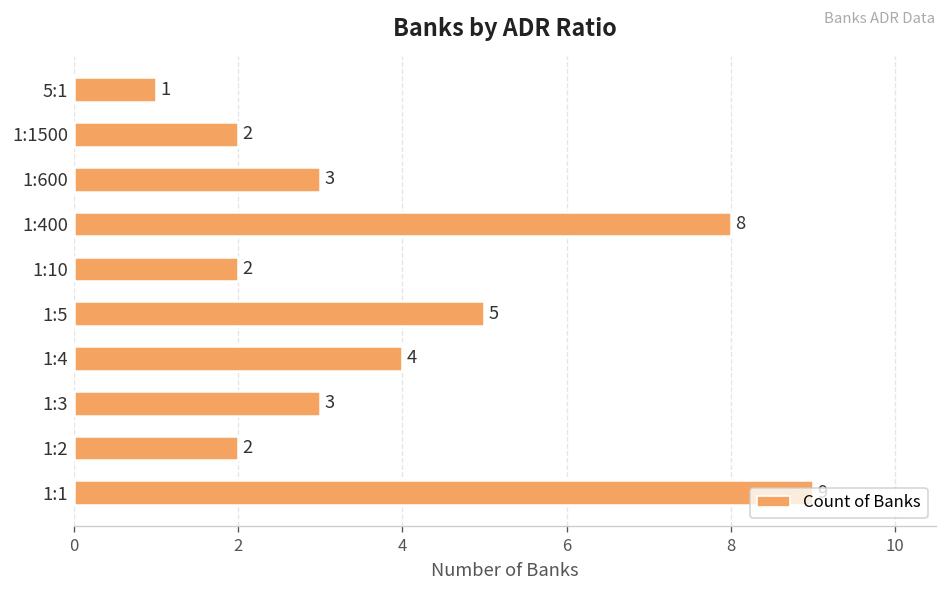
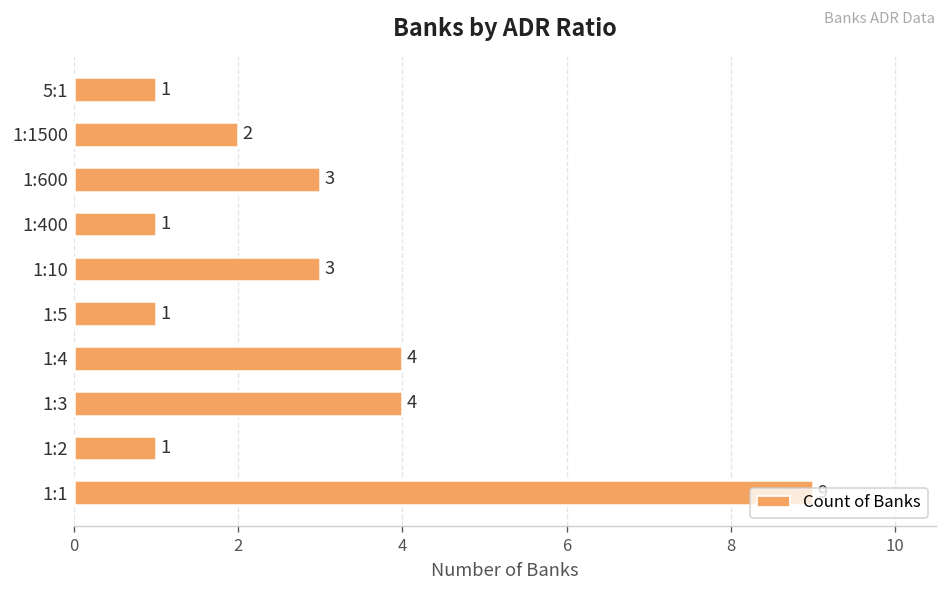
1:400: 8 -> 1
1:10: 2 -> 3
1:5: 5 -> 1
1:3: 3 -> 4
1:2: 2 -> 1
